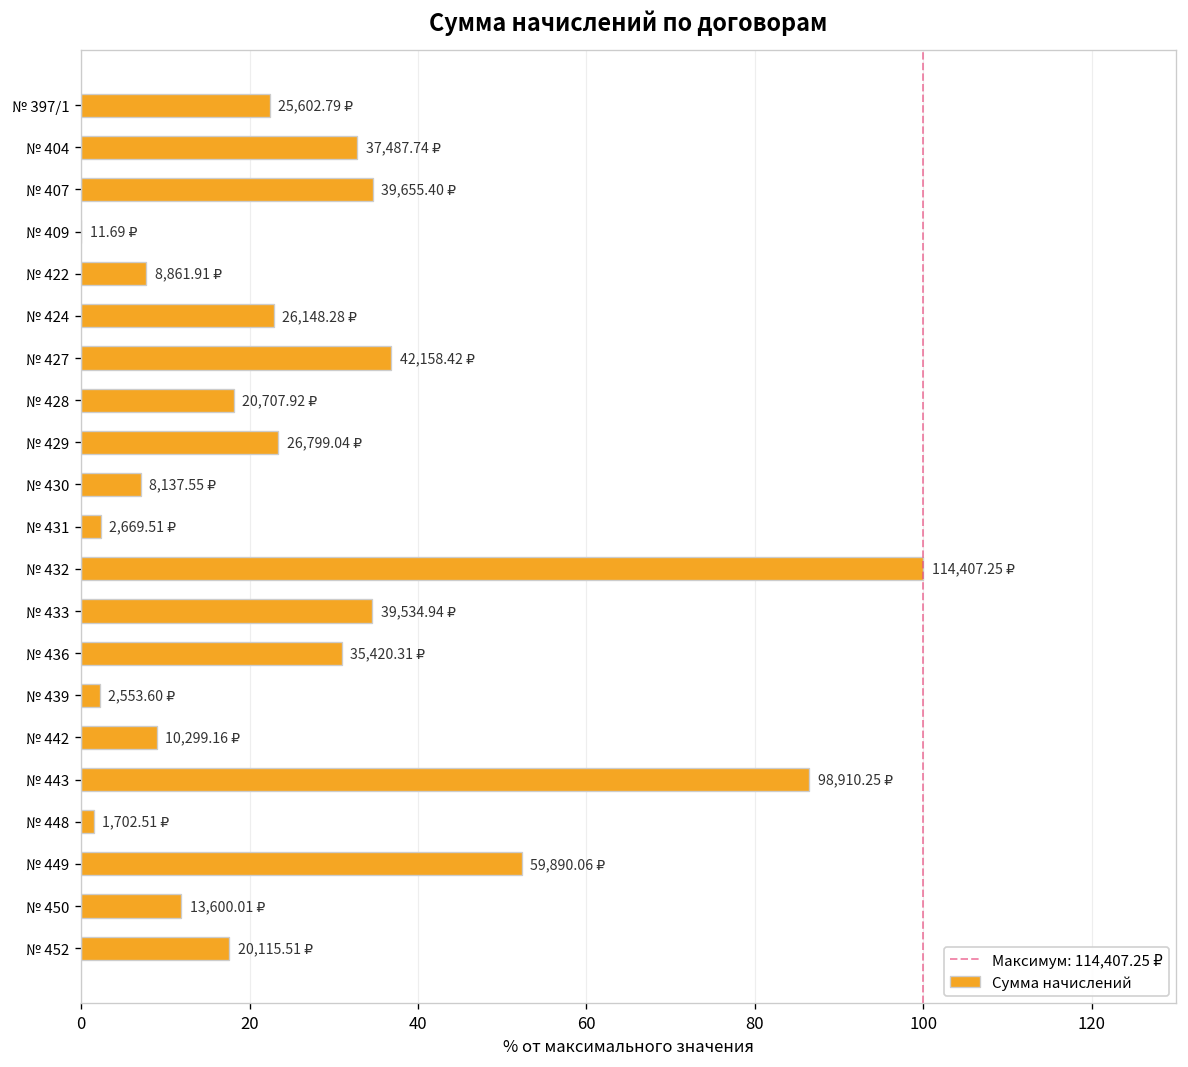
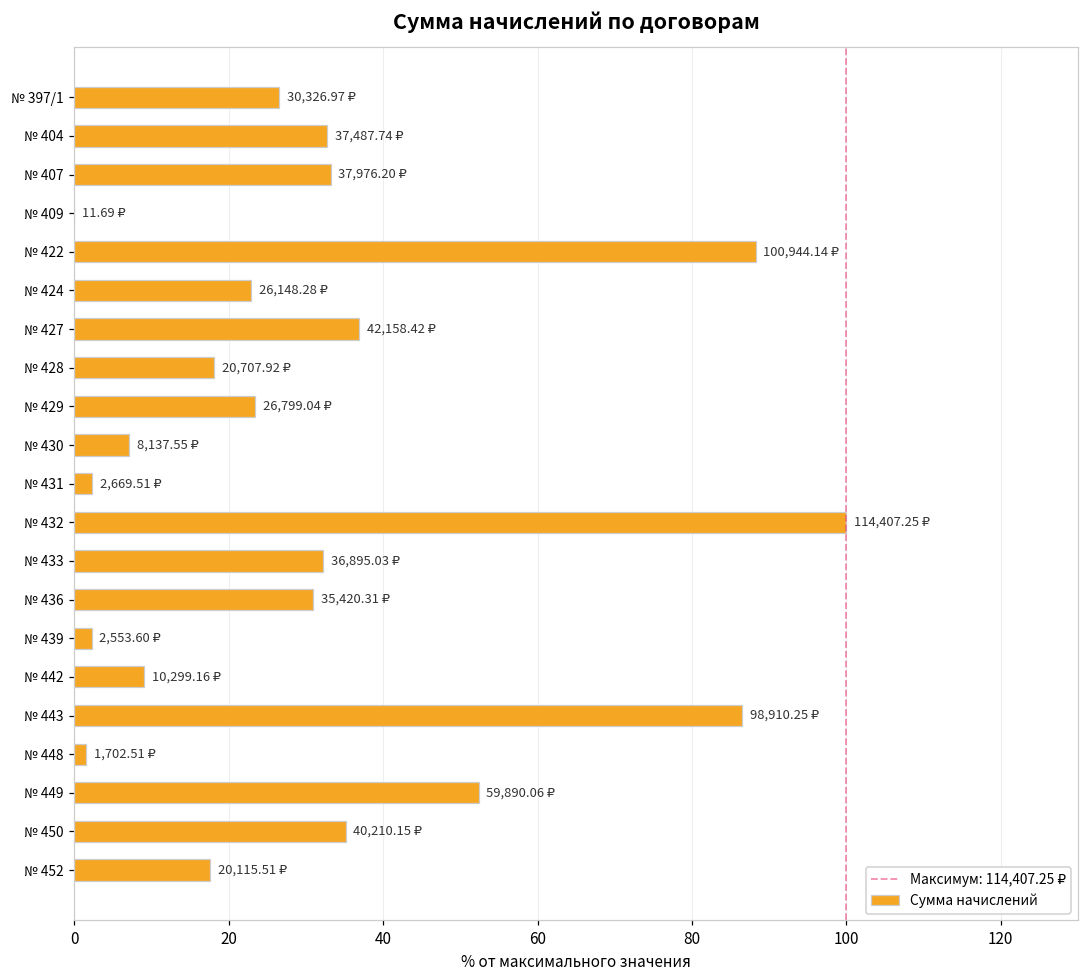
№ 397/1: 25,602.79 -> 30,326.97
№ 407: 39,655.40 -> 37,976.20
№ 422: 8,861.91 -> 100,944.14
№ 433: 39,534.94 -> 36,895.03
№ 450: 13,600.01 -> 40,210.15
